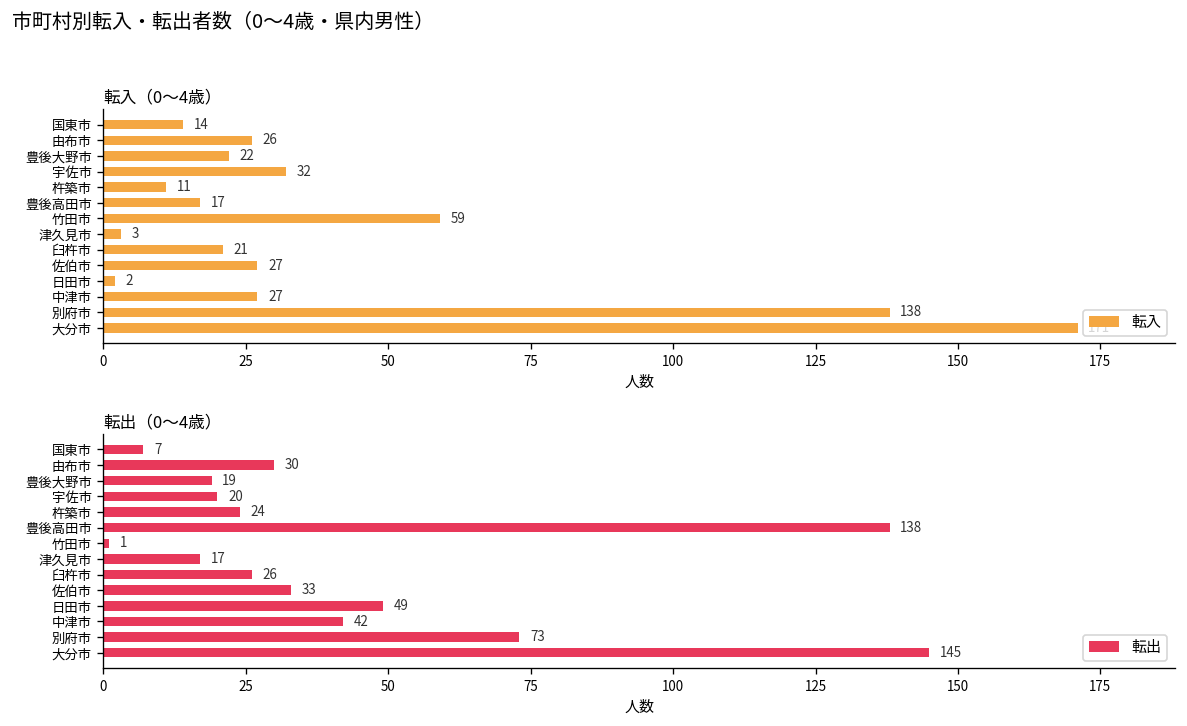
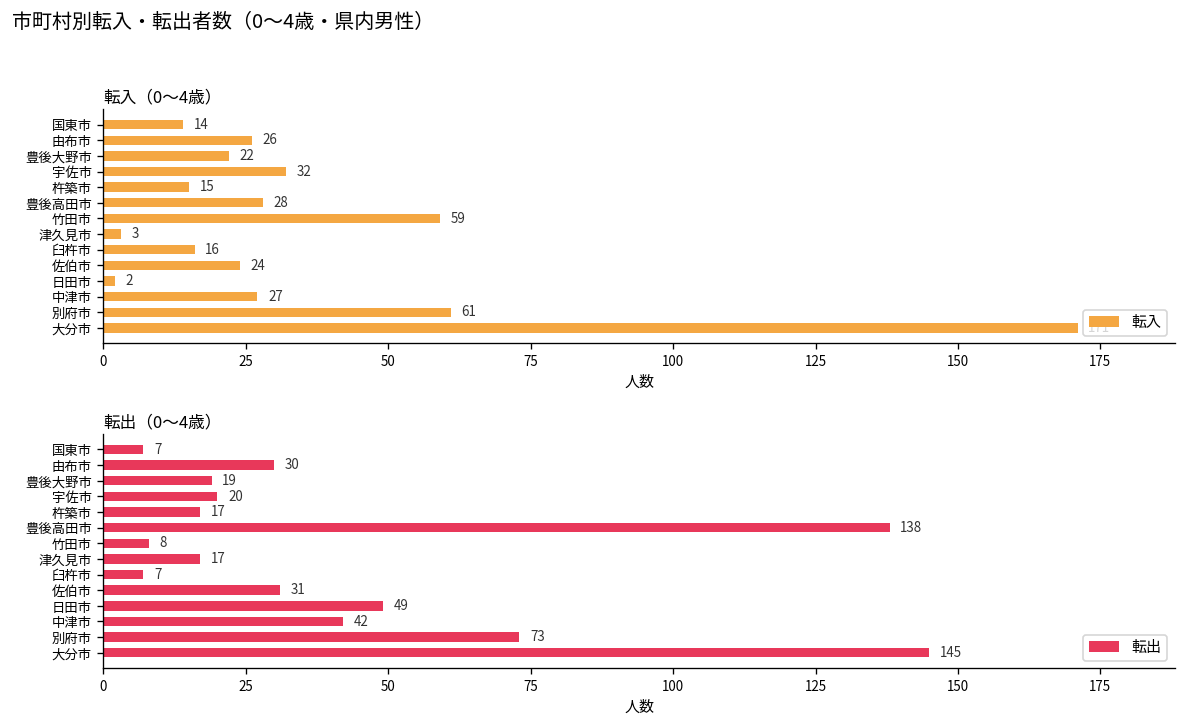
転入（0～4歳）, 杵築市: 11 -> 15
転入（0～4歳）, 豊後高田市: 17 -> 28
転入（0～4歳）, 臼杵市: 21 -> 16
転入（0～4歳）, 佐伯市: 27 -> 24
転入（0～4歳）, 別府市: 138 -> 61
転出（0～4歳）, 杵築市: 24 -> 17
転出（0～4歳）, 竹田市: 1 -> 8
転出（0～4歳）, 臼杵市: 26 -> 7
転出（0～4歳）, 佐伯市: 33 -> 31
